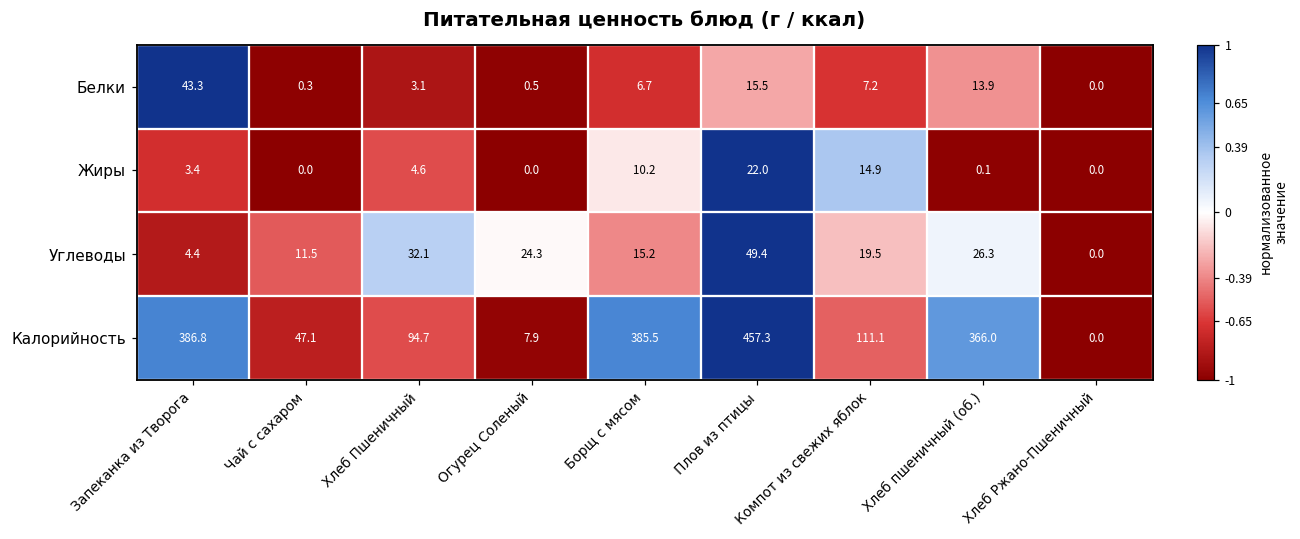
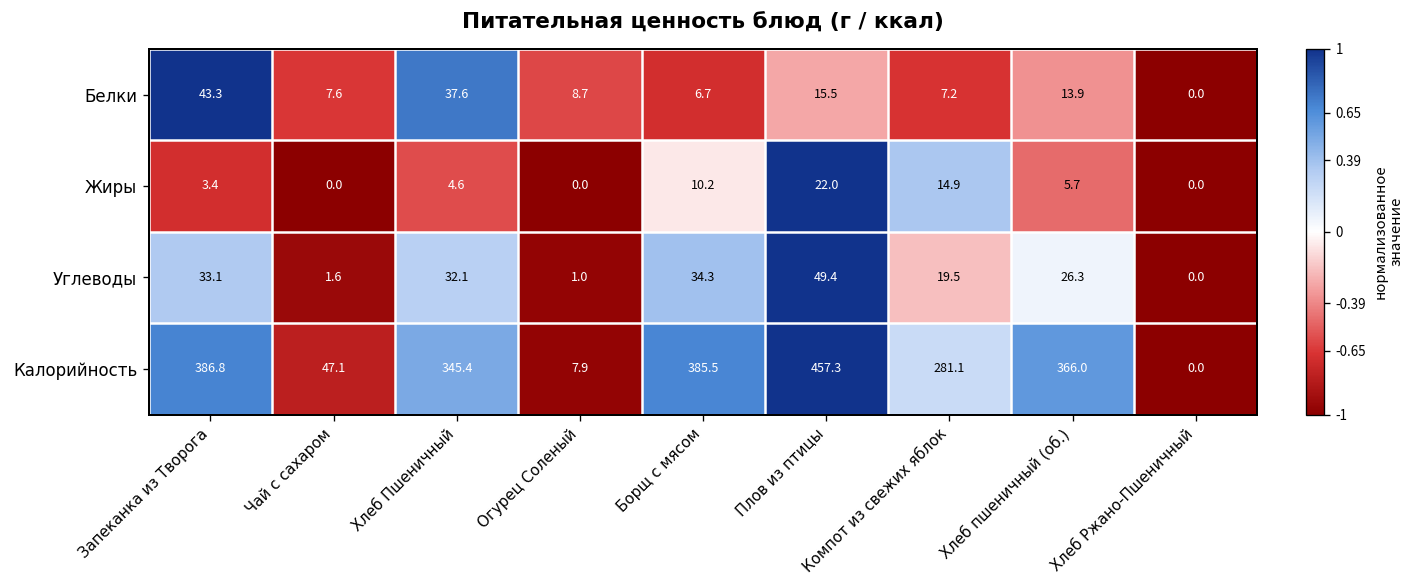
Белки, Чай с сахаром: 0.3 -> 7.6
Белки, Хлеб Пшеничный: 3.1 -> 37.6
Белки, Огурец Соленый: 0.5 -> 8.7
Жиры, Хлеб пшеничный (об.): 0.1 -> 5.7
Углеводы, Запеканка из Творога: 4.4 -> 33.1
Углеводы, Чай с сахаром: 11.5 -> 1.6
Углеводы, Огурец Соленый: 24.3 -> 1.0
Углеводы, Борщ с мясом: 15.2 -> 34.3
Калорийность, Хлеб Пшеничный: 94.7 -> 345.4
Калорийность, Компот из свежих яблок: 111.1 -> 281.1
